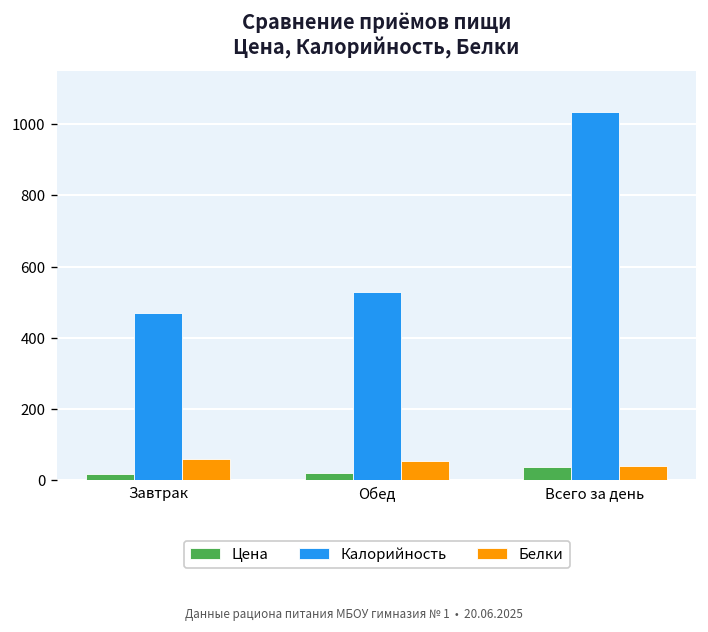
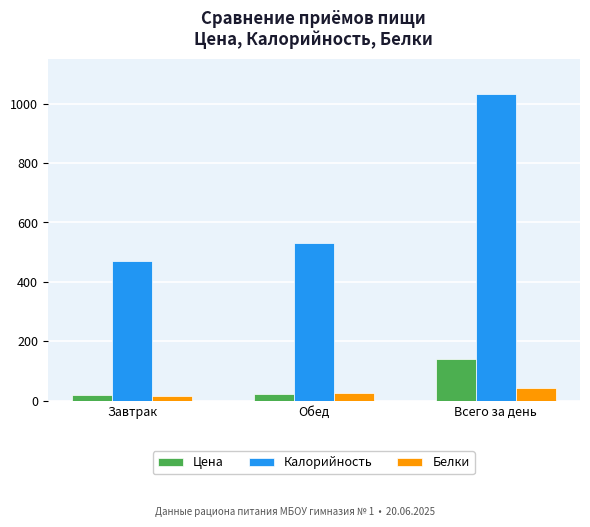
Белки, Завтрак: 60 -> 20
Белки, Обед: 60 -> 20
Цена, Всего за день: 40 -> 140
